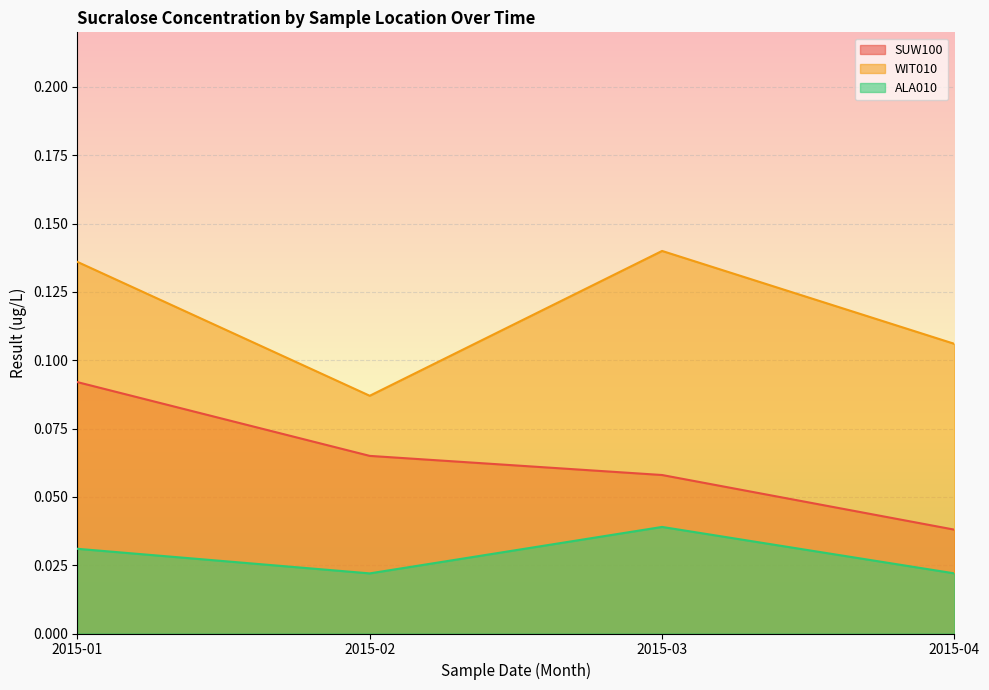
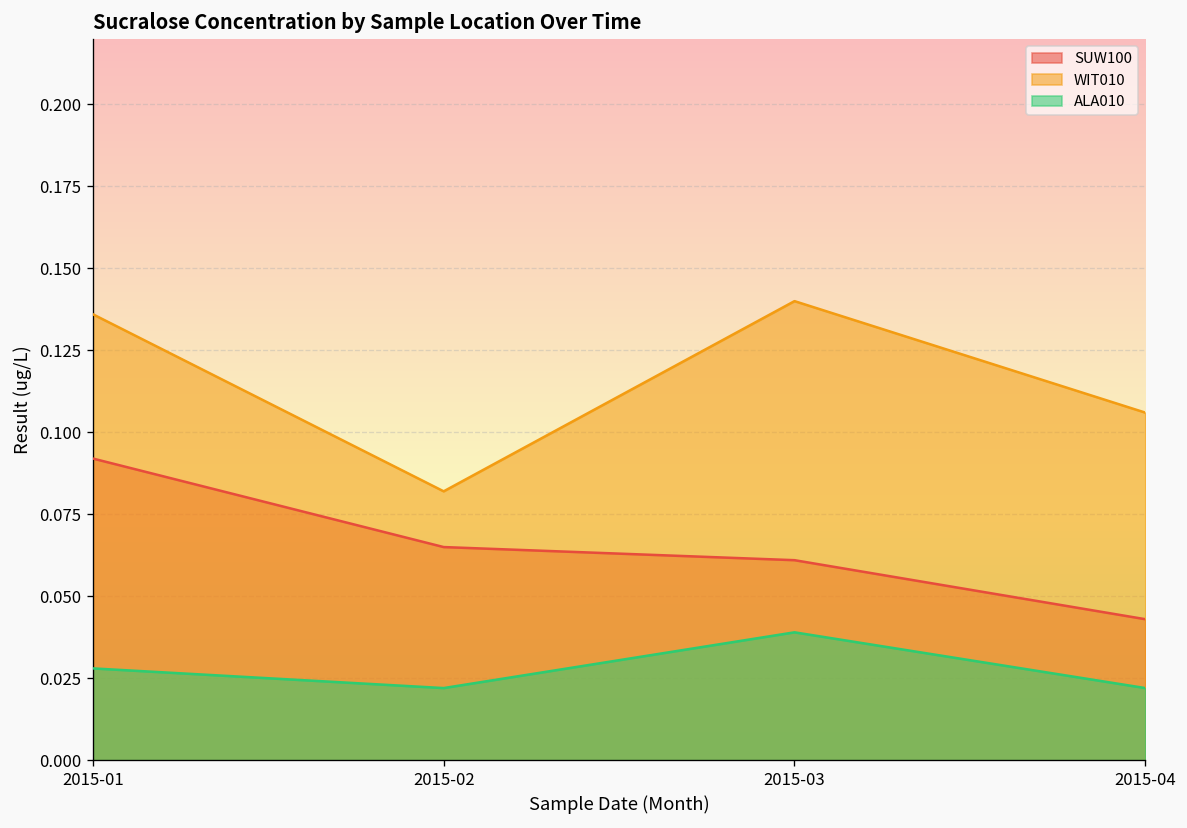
ALA010, 2015-01: 0.031 -> 0.028
WIT010, 2015-02: 0.087 -> 0.082
SUW100, 2015-03: 0.058 -> 0.061
SUW100, 2015-04: 0.038 -> 0.043
